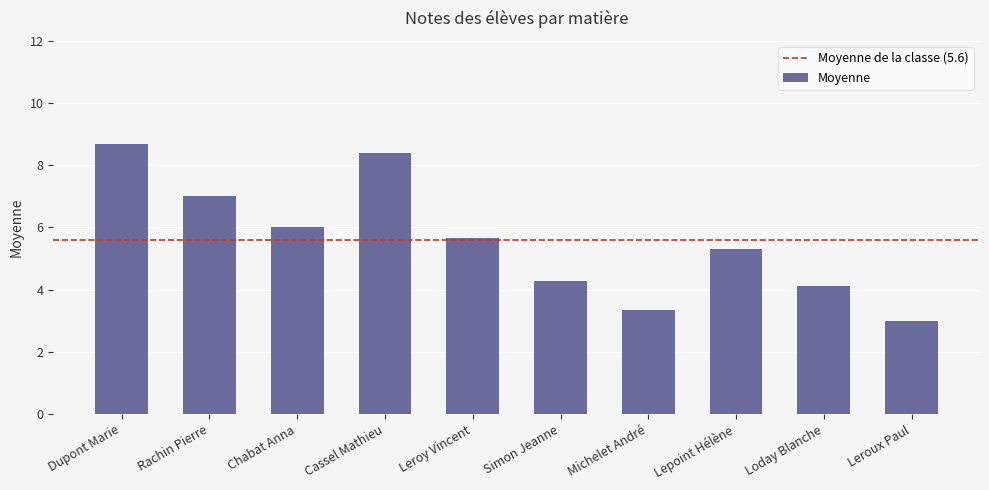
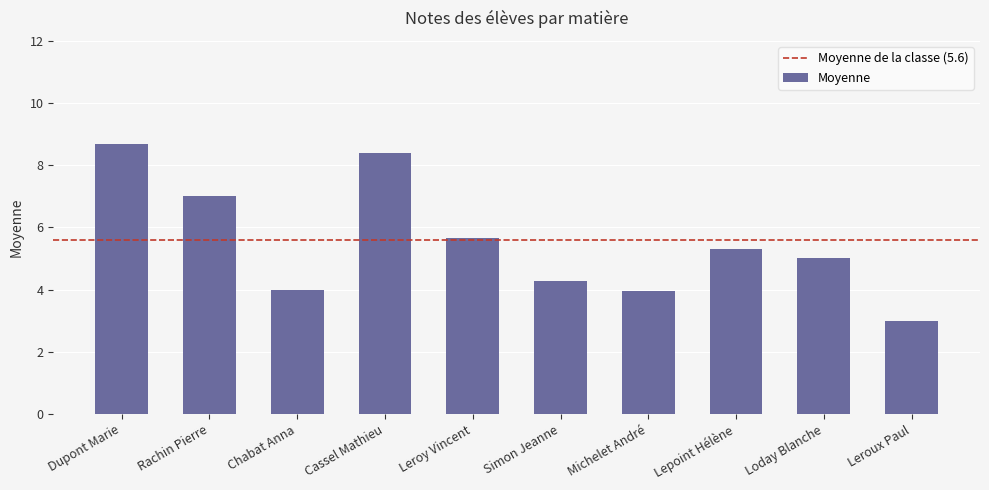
Chabat Anna: 6 -> 4
Michelet André: 3.3 -> 4.0
Loday Blanche: 4.1 -> 5.0
